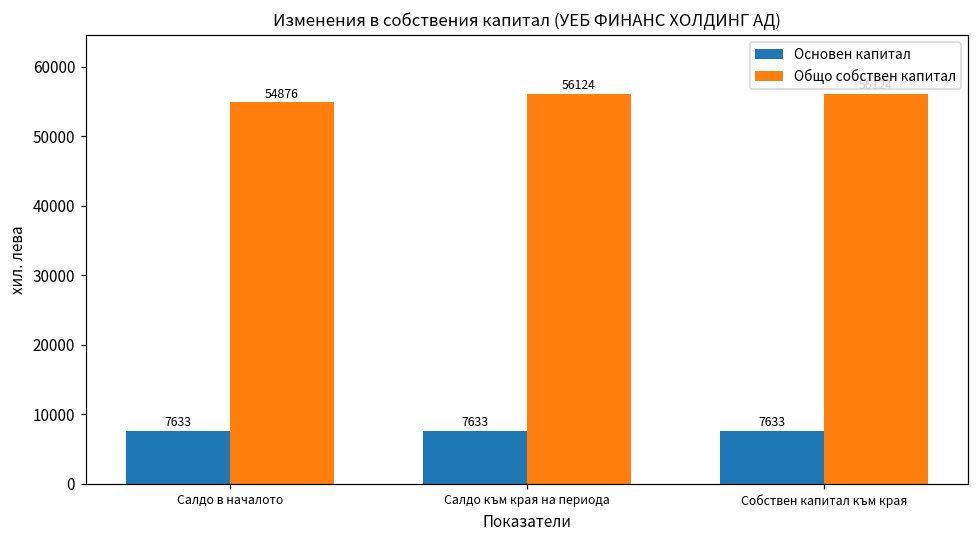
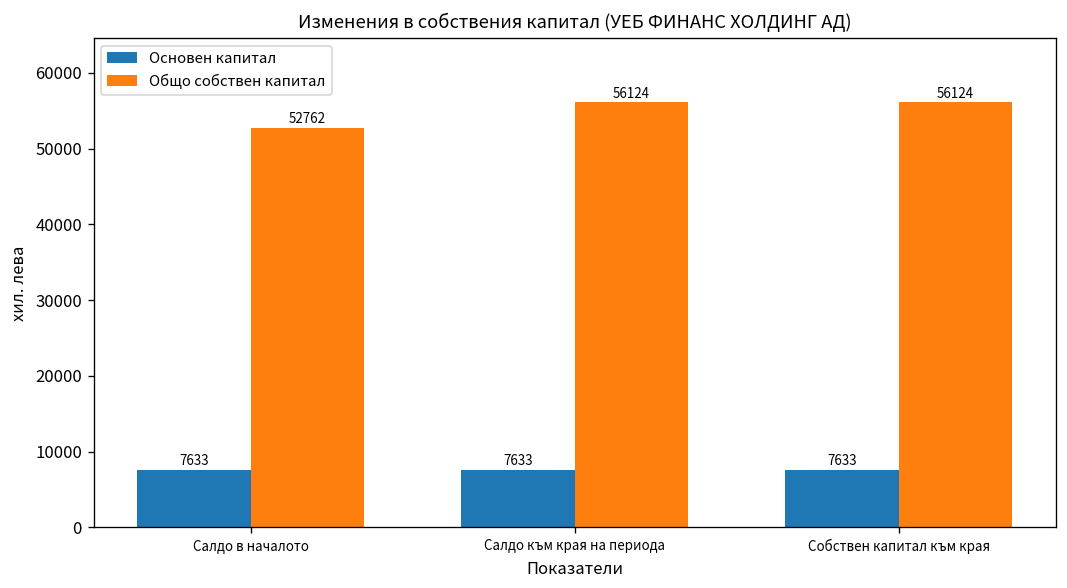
Общо собствен капитал, Салдо в началото: 54876 -> 52762
